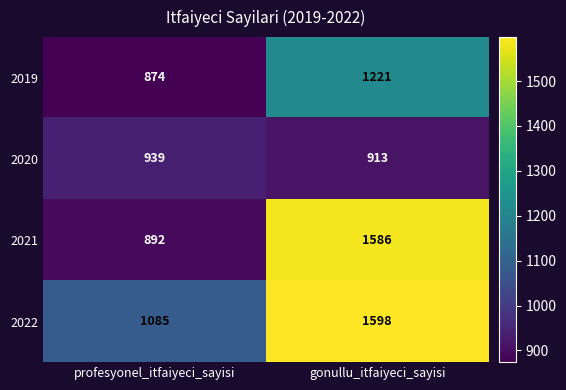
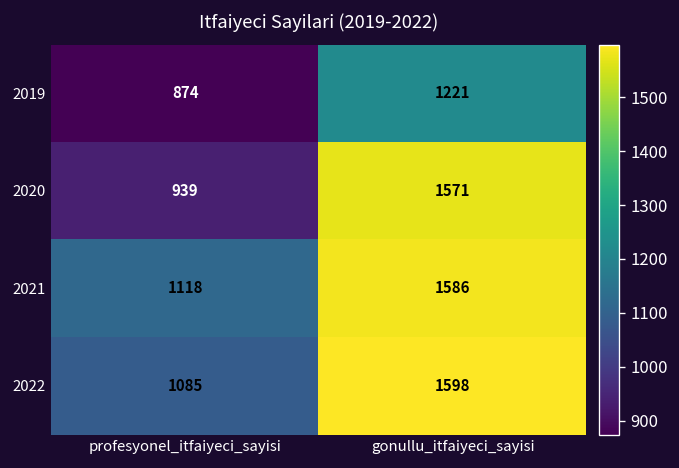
2020, gonullu_itfaiyeci_sayisi: 913 -> 1571
2021, profesyonel_itfaiyeci_sayisi: 892 -> 1118
